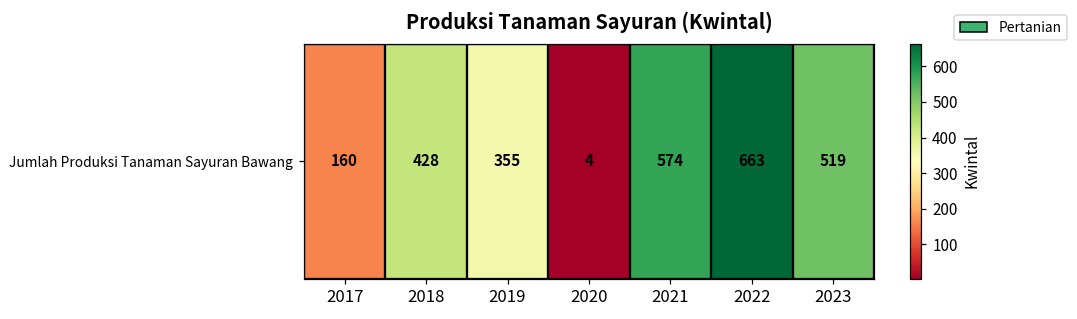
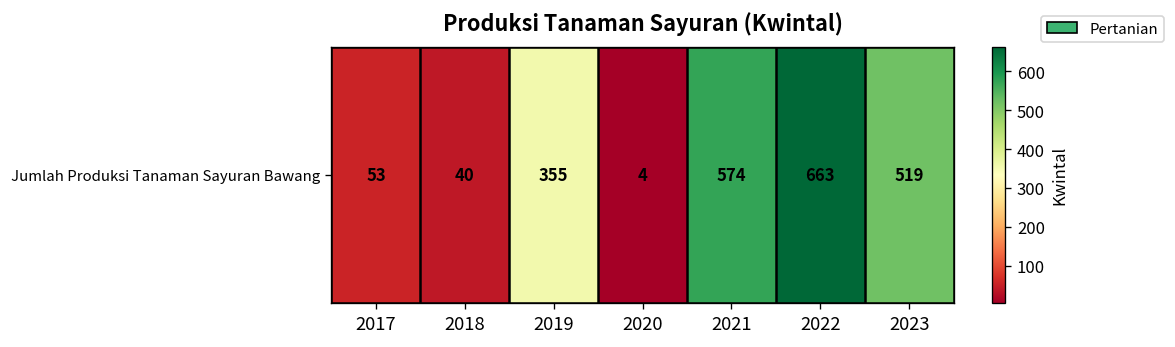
Jumlah Produksi Tanaman Sayuran Bawang, 2017: 160 -> 53
Jumlah Produksi Tanaman Sayuran Bawang, 2018: 428 -> 40
